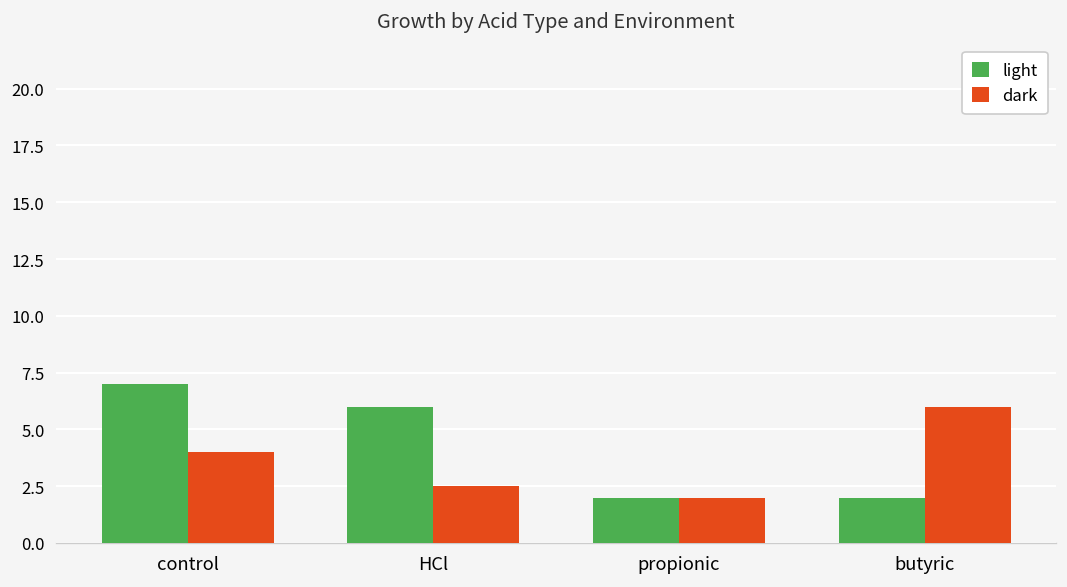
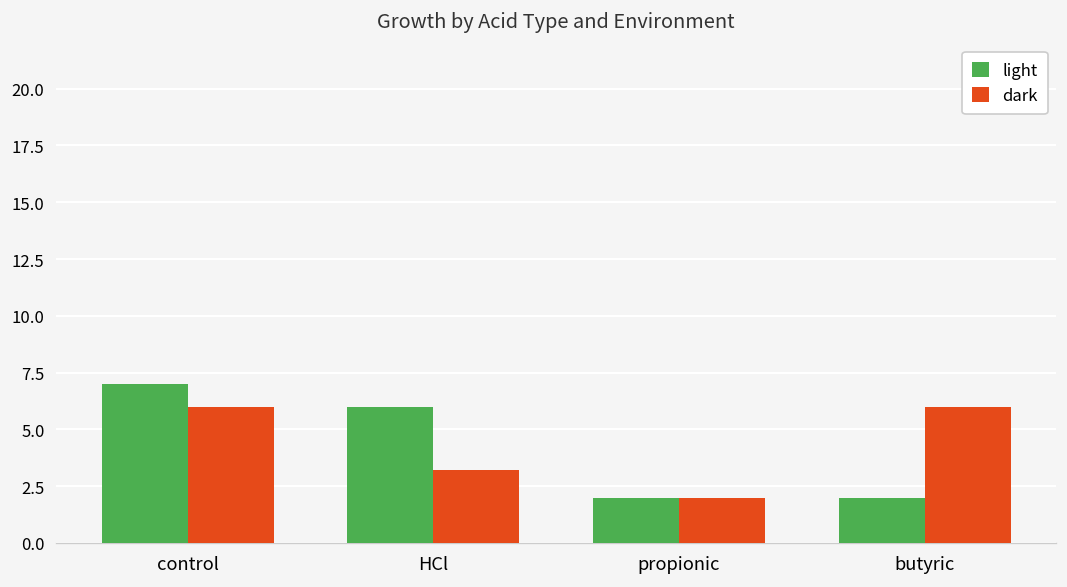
dark, control: 4 -> 6
dark, HCl: 2.5 -> 3.2
